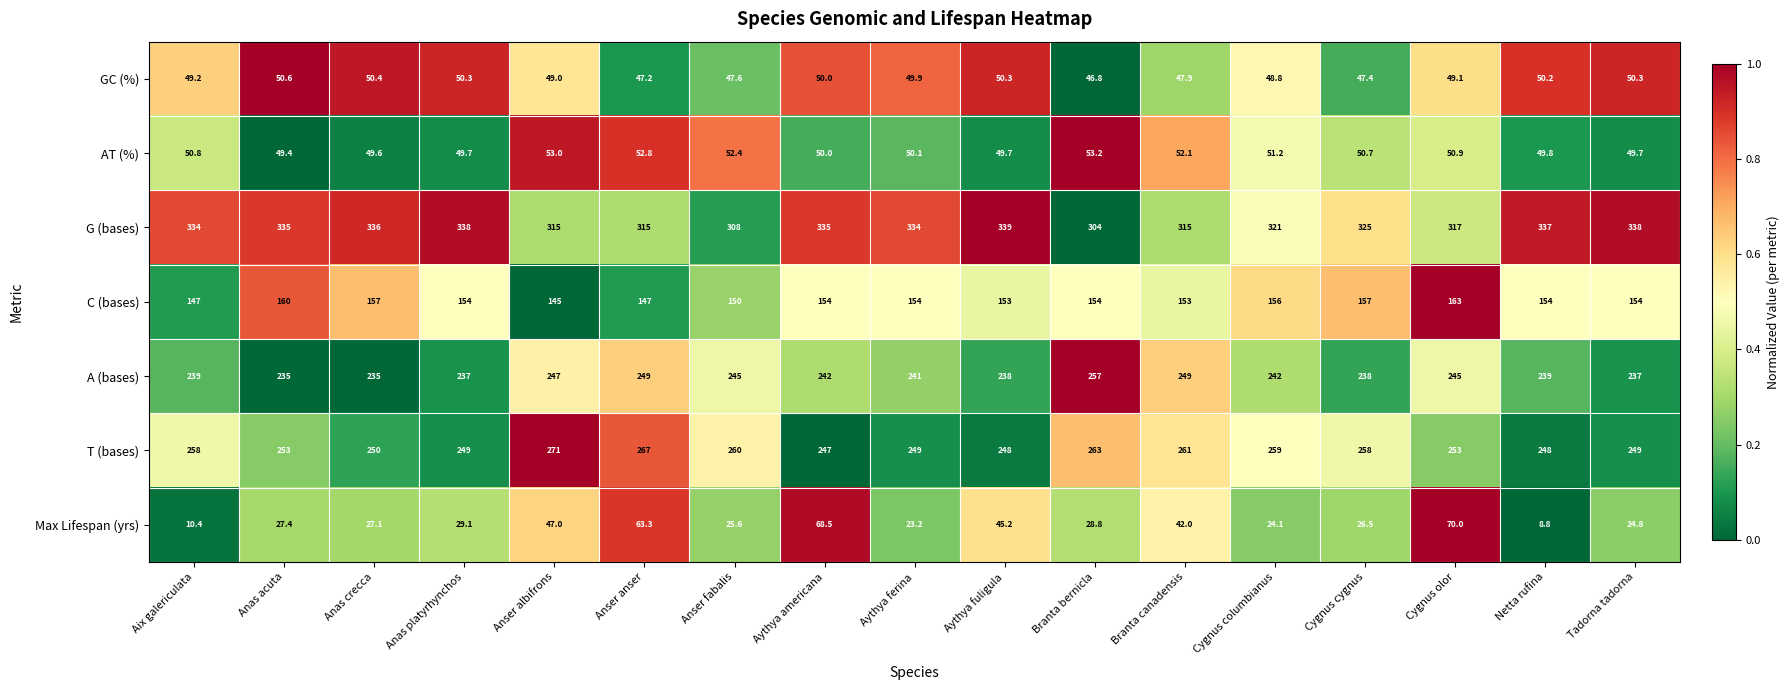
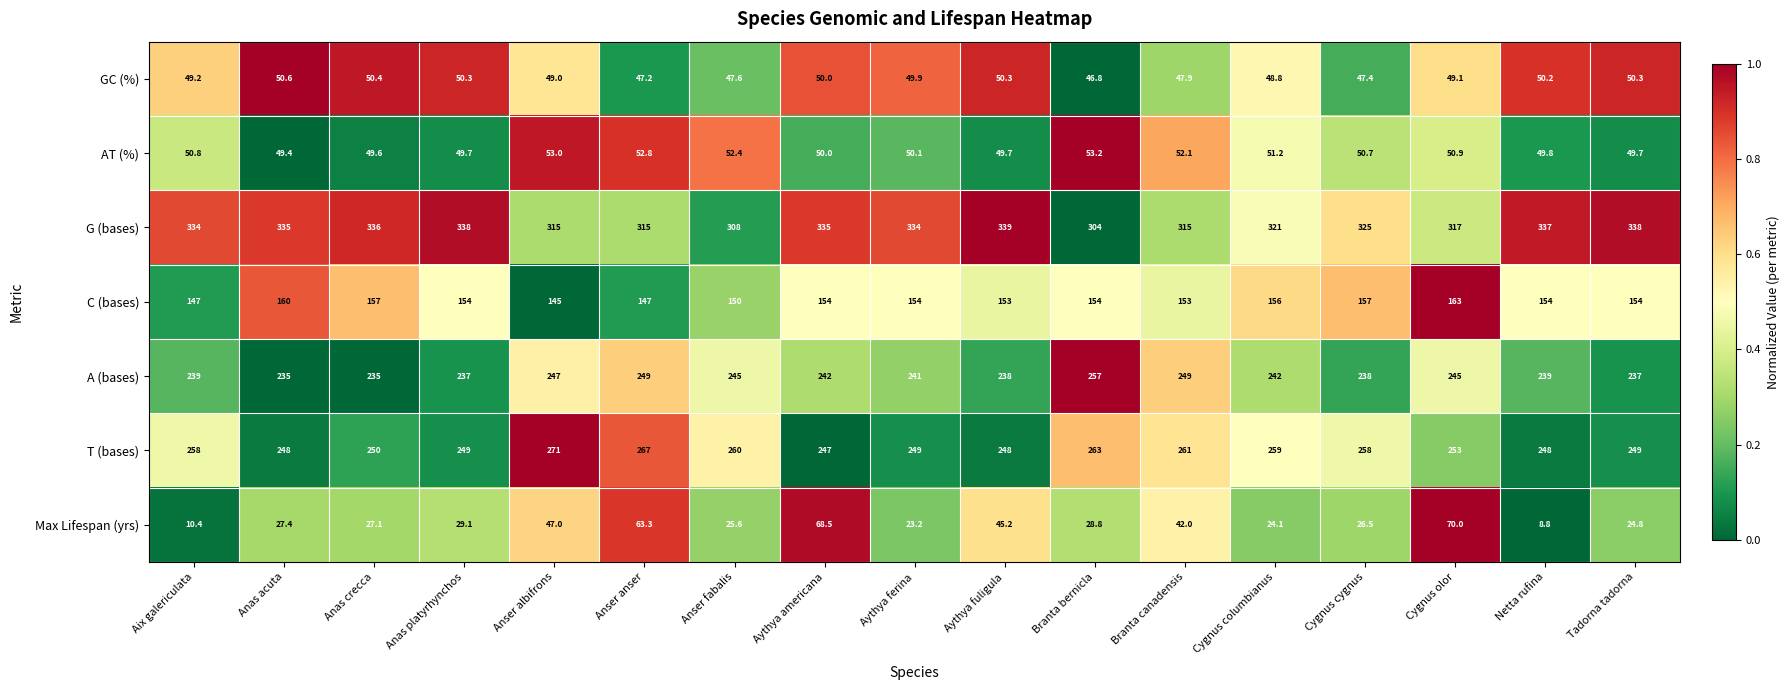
T (bases), Anas acuta: 253 -> 248
